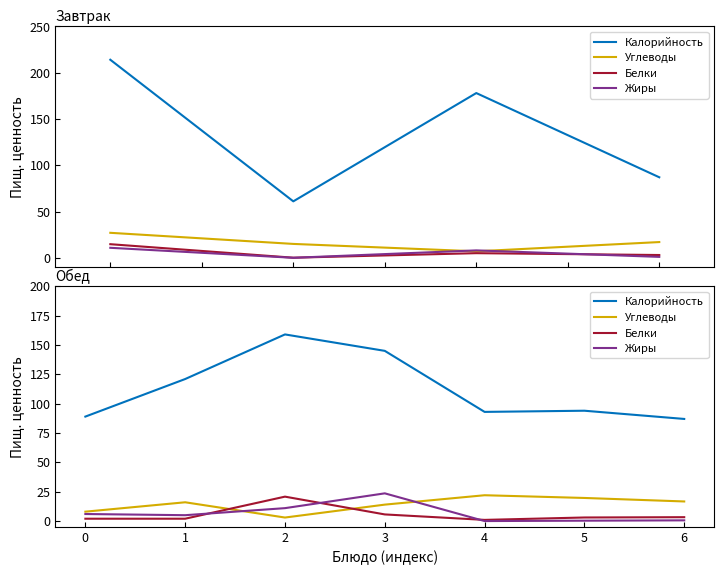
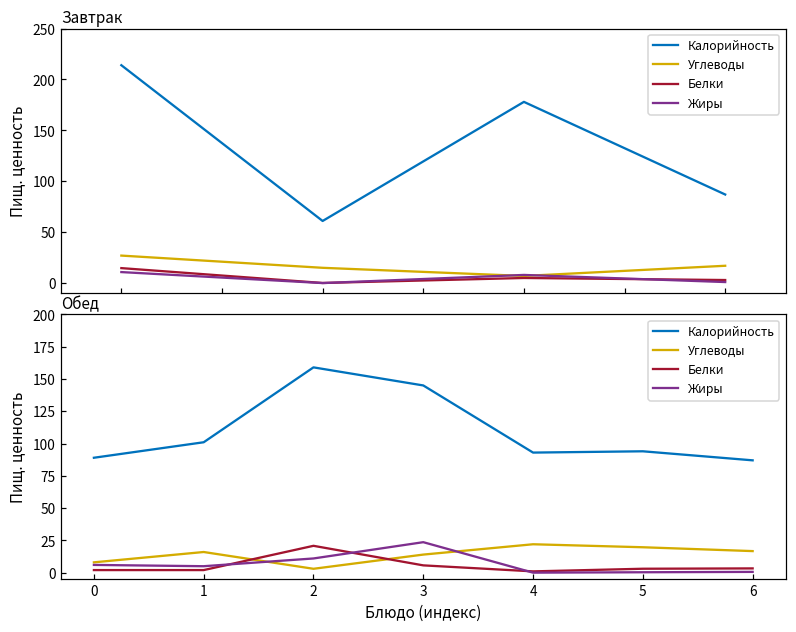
Обед, Калорийность, 1: 121 -> 101
